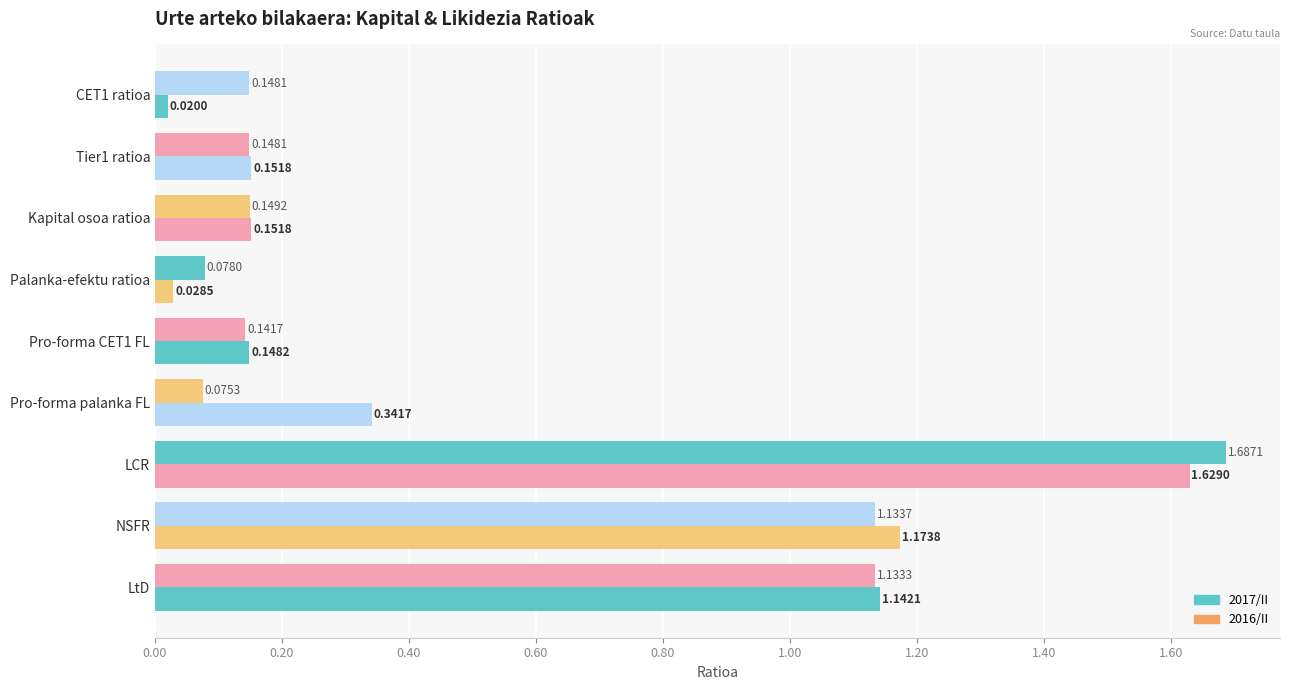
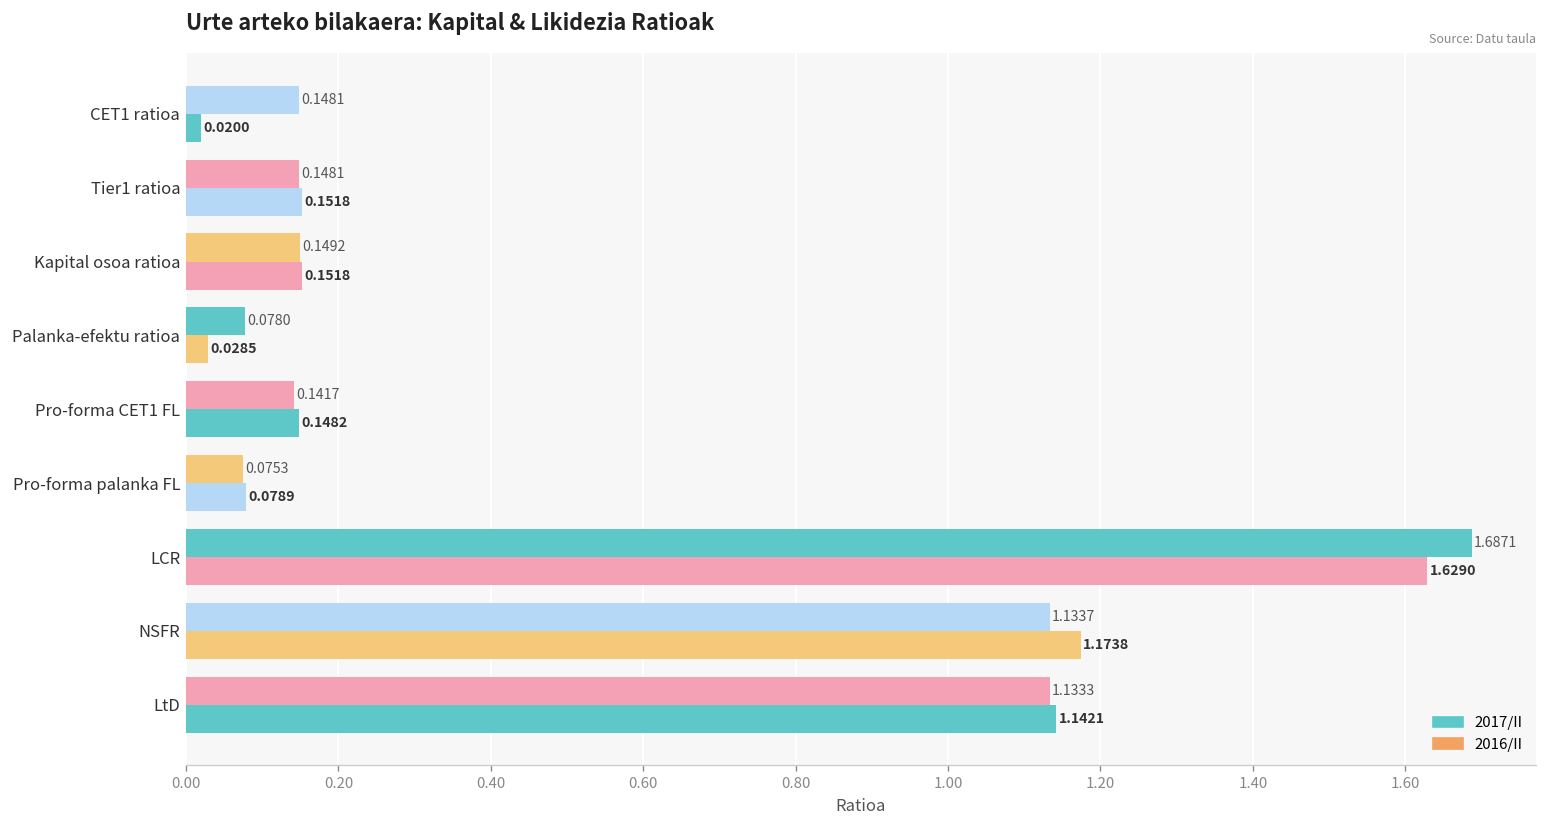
2017/II, Pro-forma palanka FL: 0.3417 -> 0.0789
